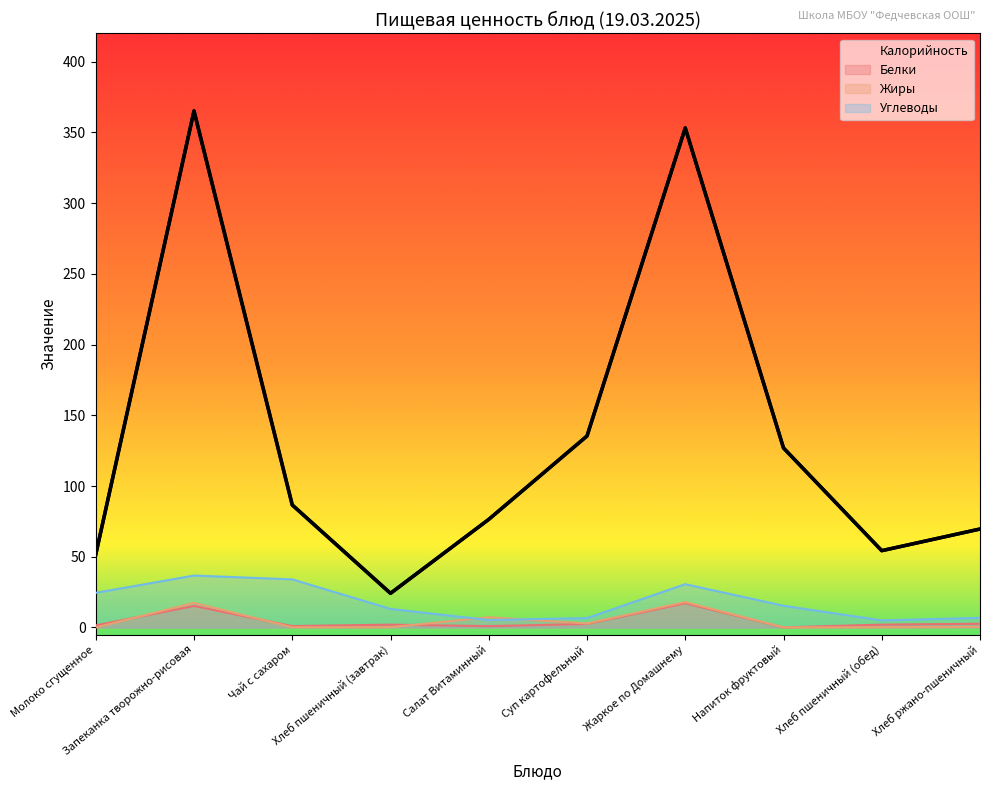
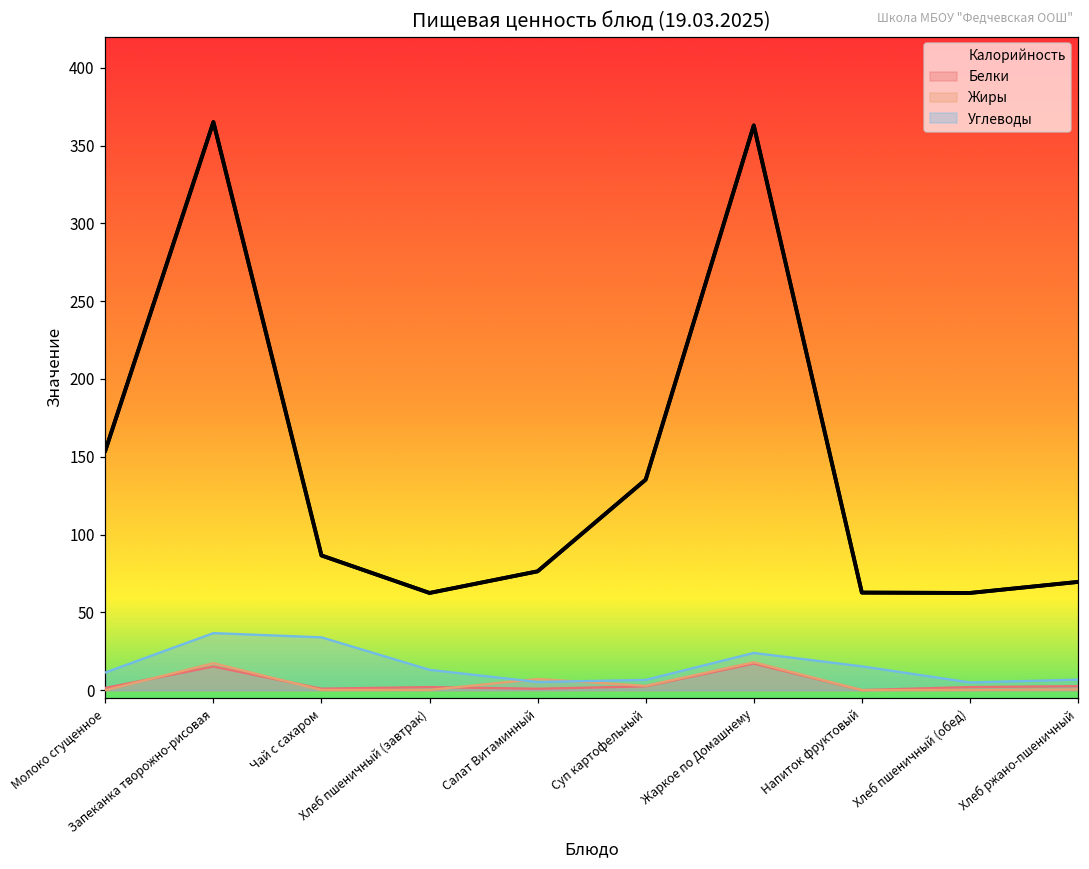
Углеводы, Молоко сгущенное: 25 -> 11
Калорийность, Молоко сгущенное: 52 -> 154
Калорийность, Хлеб пшеничный (завтрак): 24 -> 63
Углеводы, Жаркое по Домашнему: 31 -> 24
Калорийность, Жаркое по Домашнему: 353 -> 363
Калорийность, Напиток фруктовый: 127 -> 63
Калорийность, Хлеб пшеничный (обед): 54 -> 63
